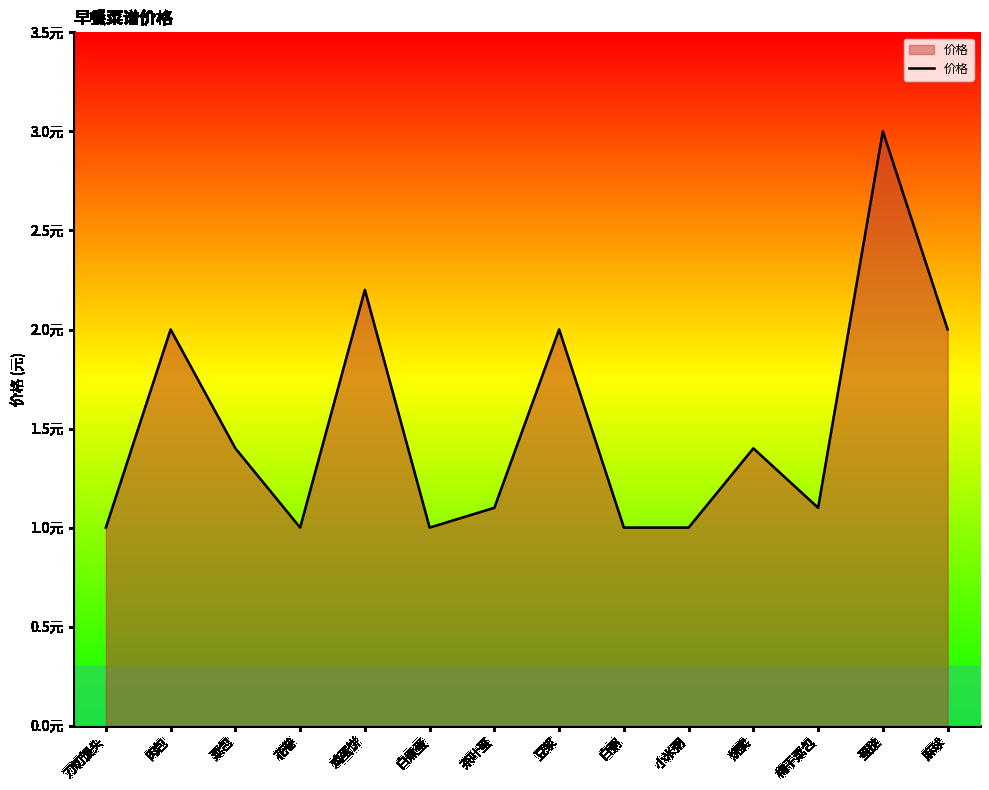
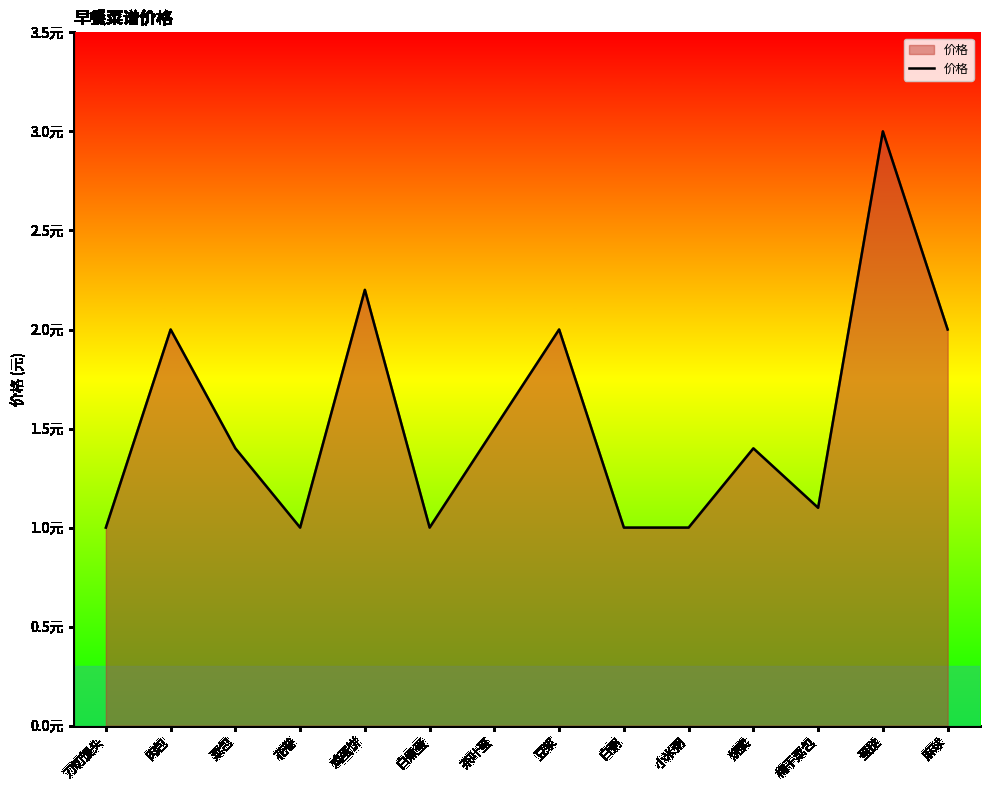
茶叶蛋: 1.1元 -> 1.5元
